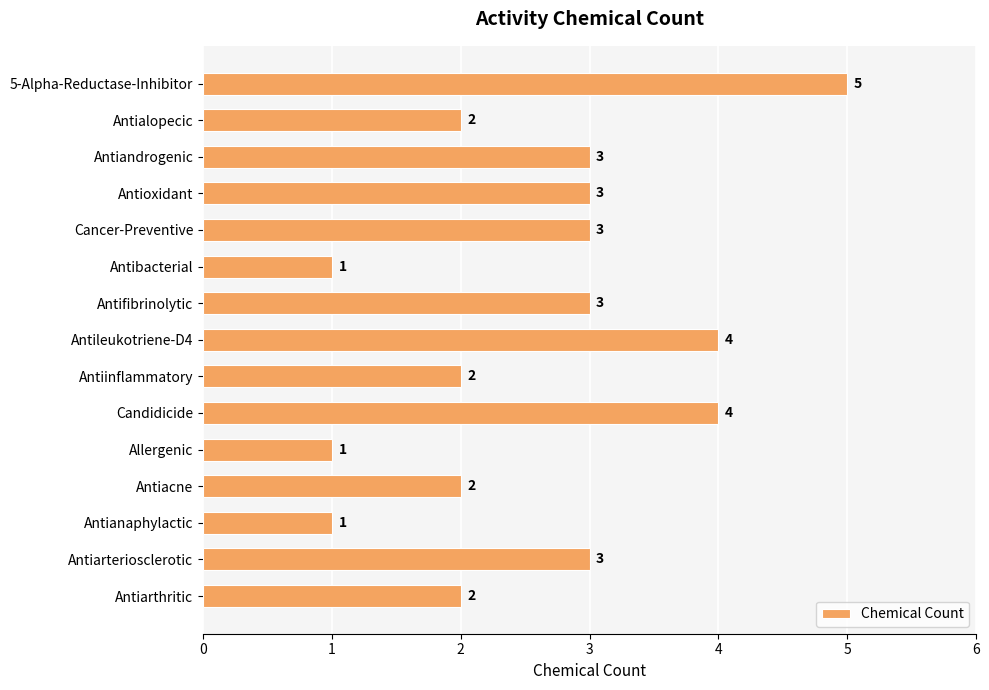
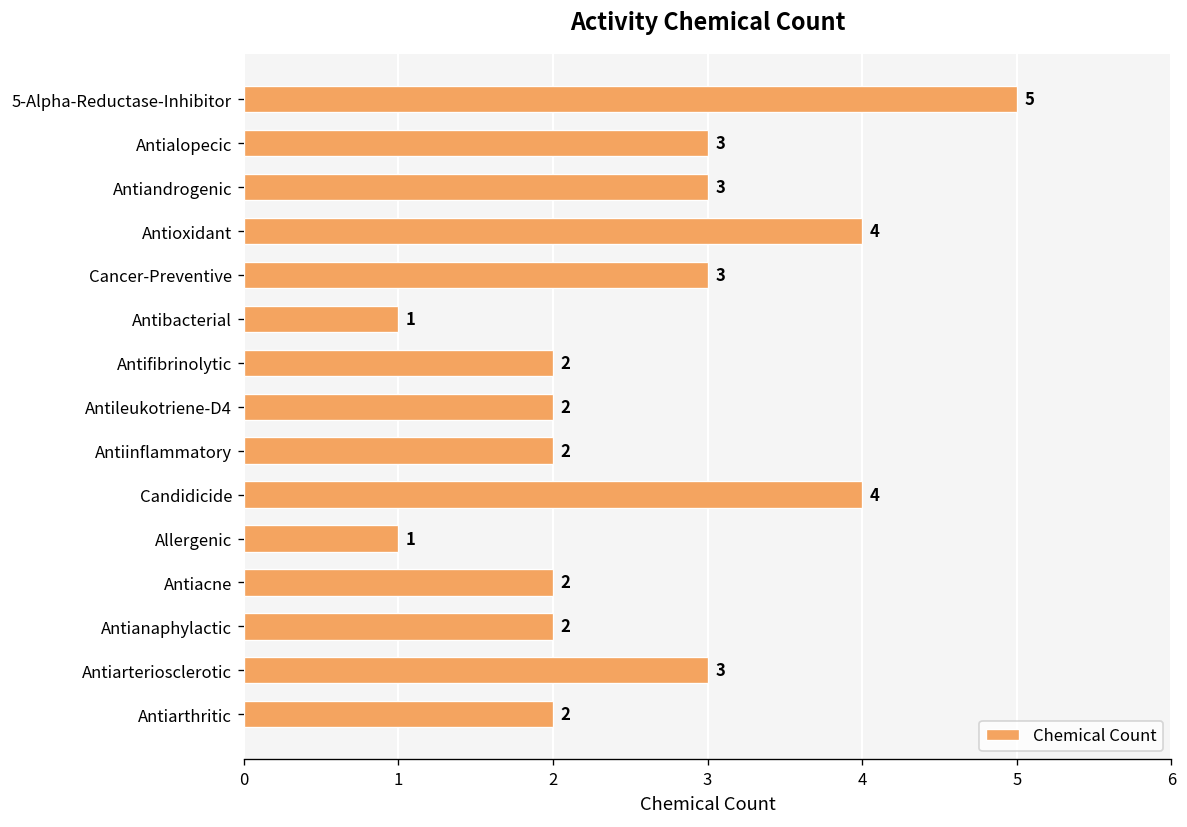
Antialopecic: 2 -> 3
Antioxidant: 3 -> 4
Antifibrinolytic: 3 -> 2
Antileukotriene-D4: 4 -> 2
Antianaphylactic: 1 -> 2
